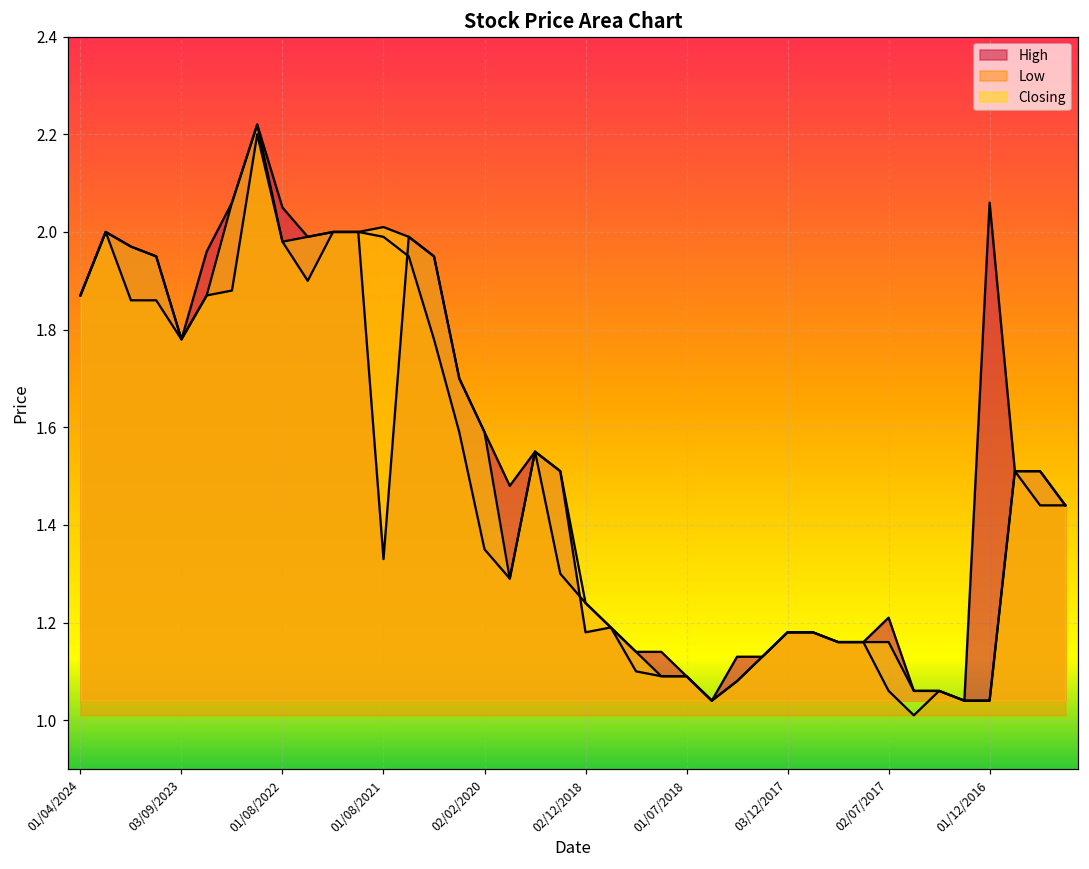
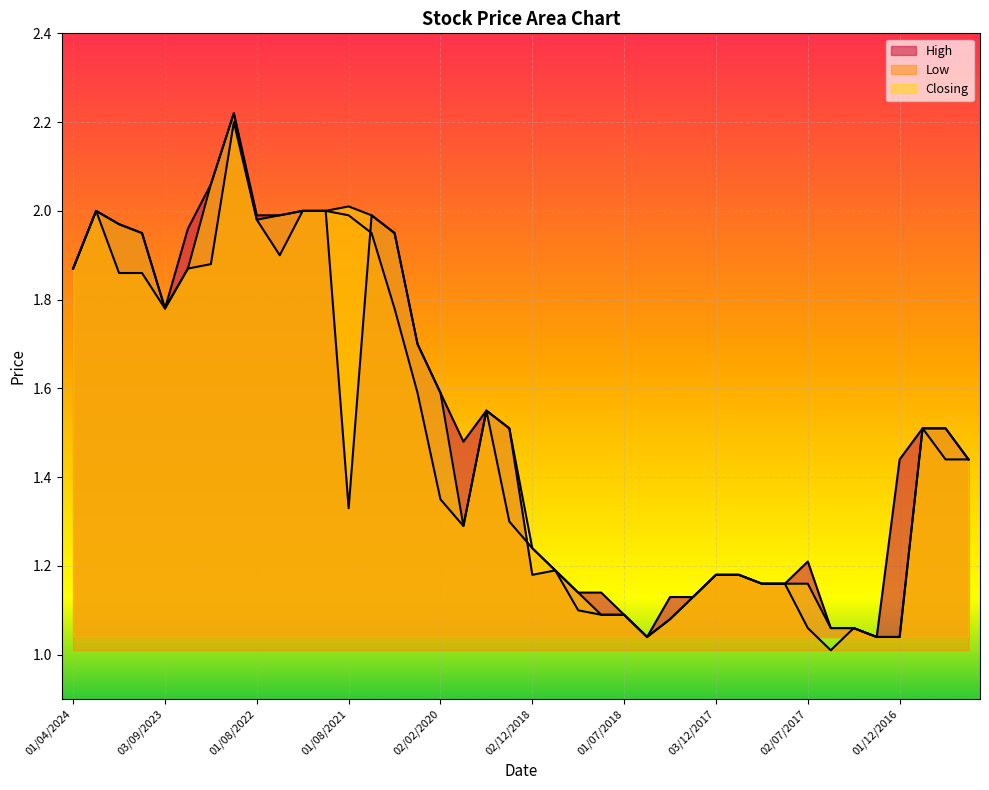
High, 01/08/2022: 2.05 -> 1.99
High, 01/12/2016: 2.06 -> 1.44
